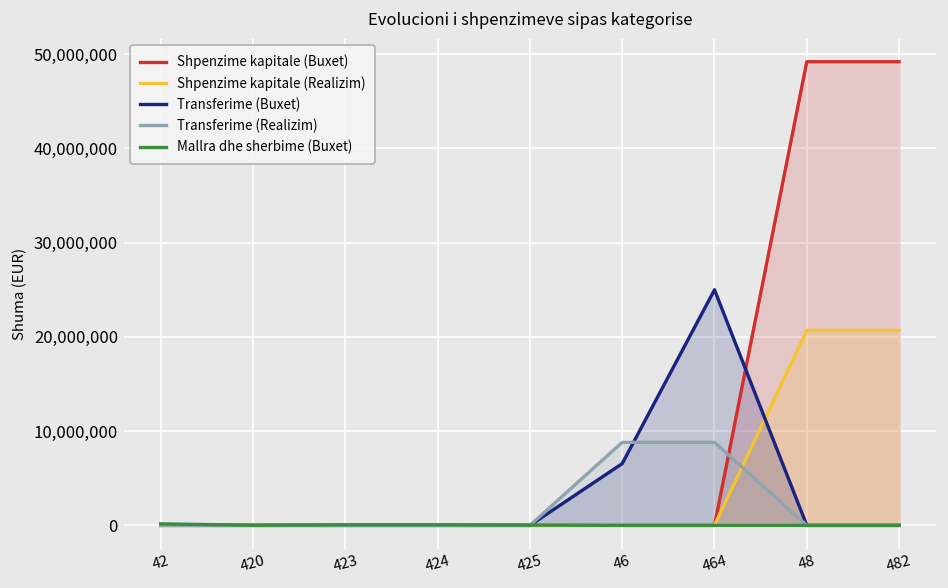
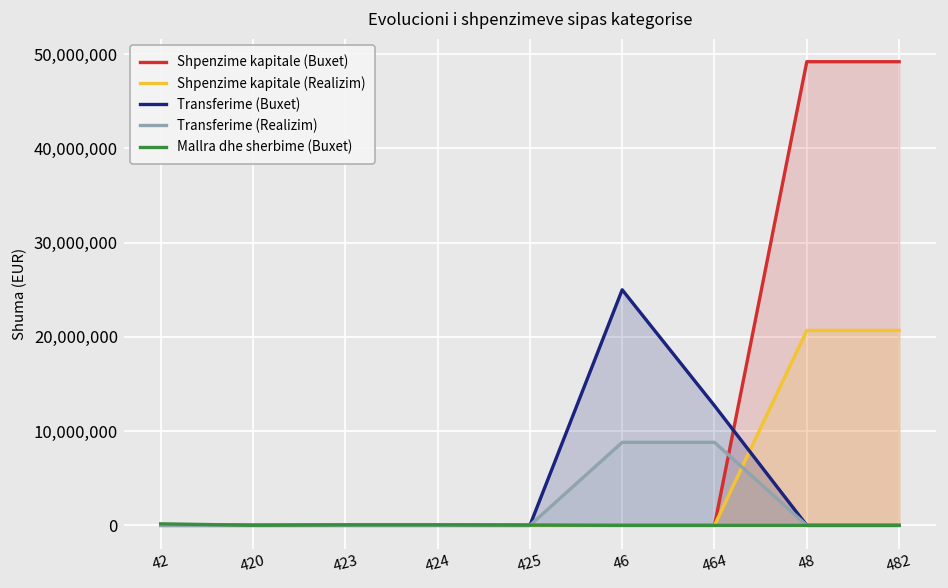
Transferime (Buxet), 46: 7,000,000 -> 25,000,000
Transferime (Buxet), 464: 25,000,000 -> 13,000,000
